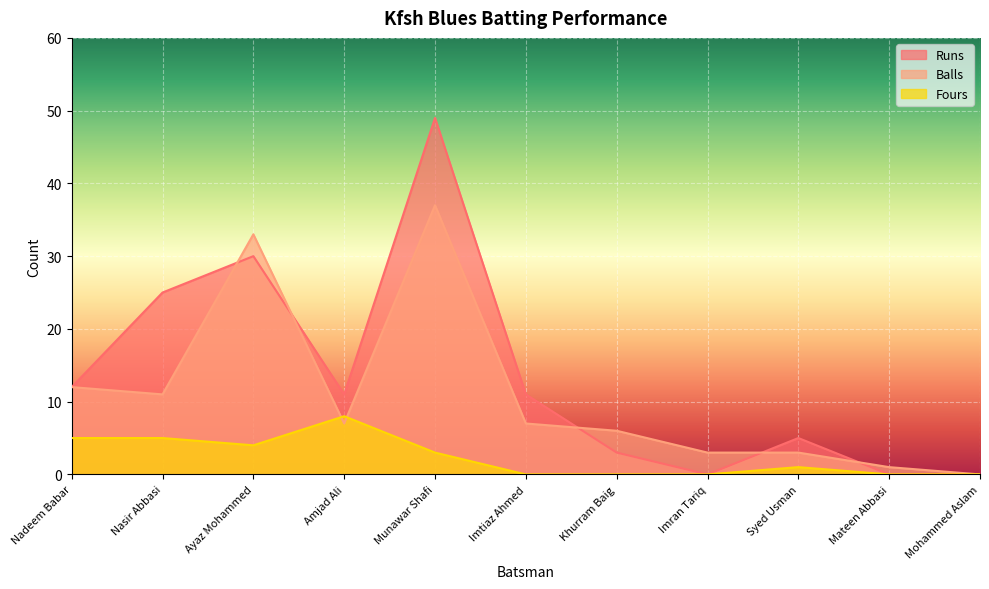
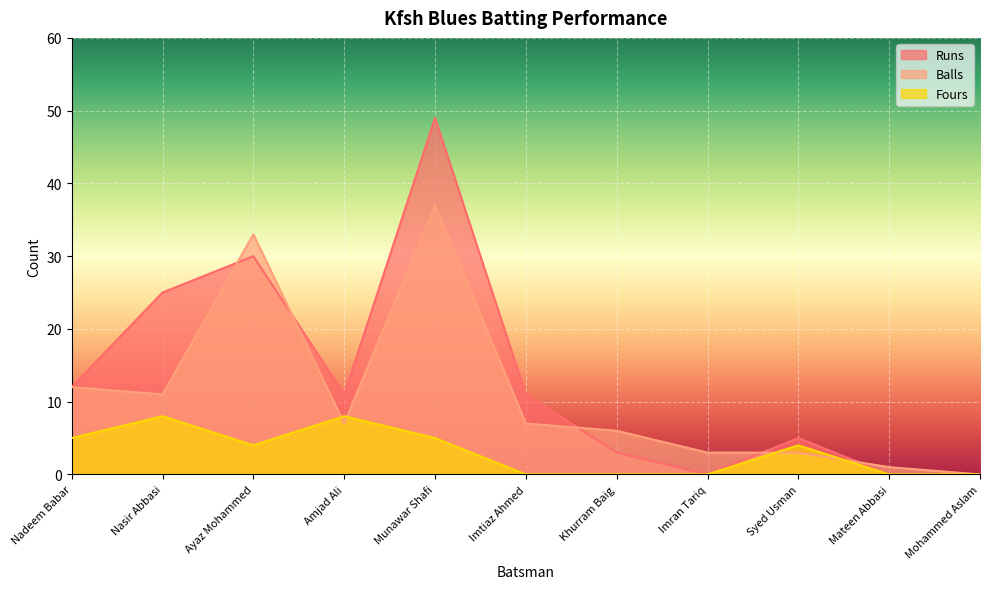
Fours, Nasir Abbasi: 5 -> 8
Fours, Munawar Shafi: 3 -> 5
Fours, Syed Usman: 1 -> 4
